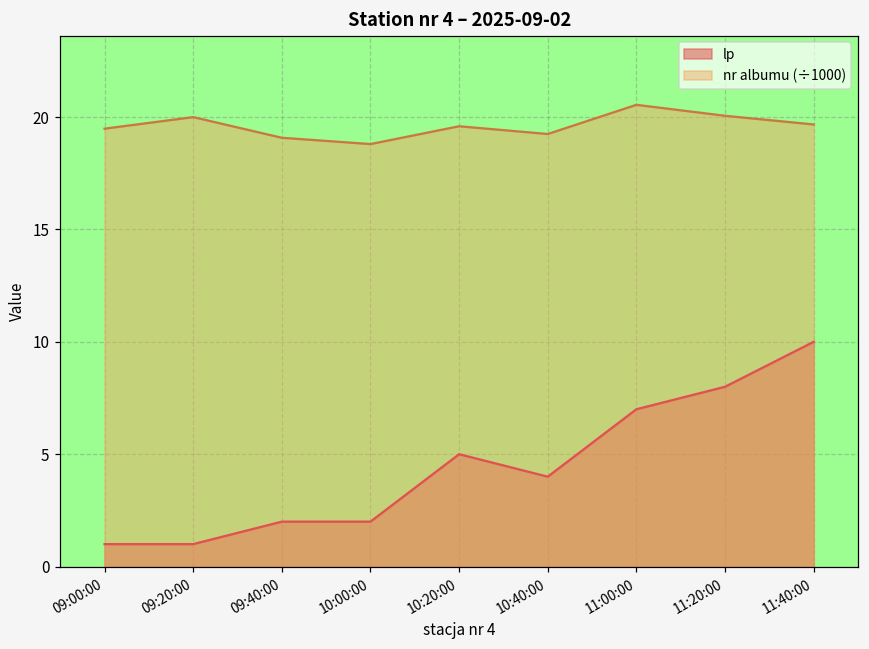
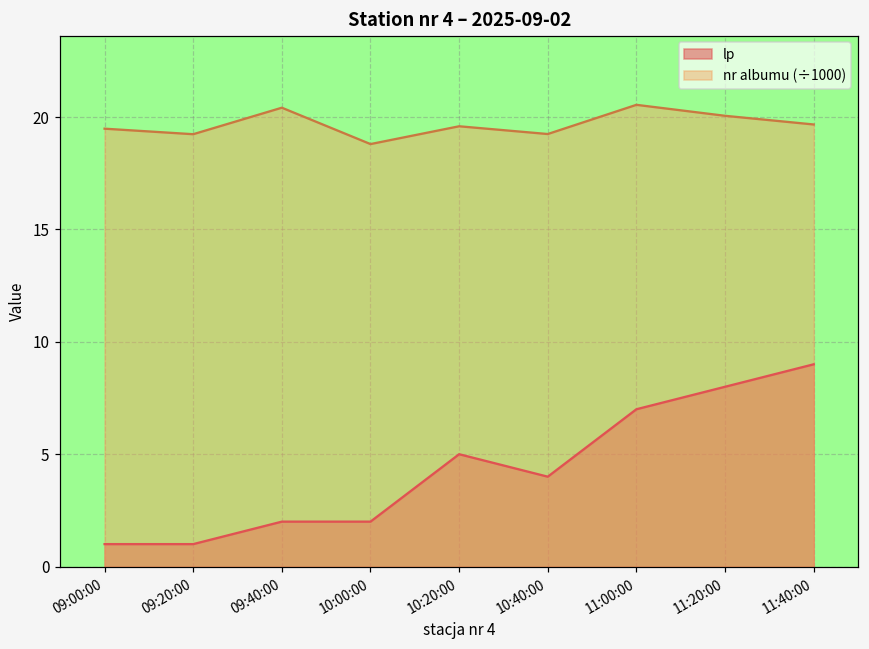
nr albumu (÷1000), 09:20:00: 20.0 -> 19.2
nr albumu (÷1000), 09:40:00: 19.1 -> 20.4
lp, 11:40:00: 10 -> 9
